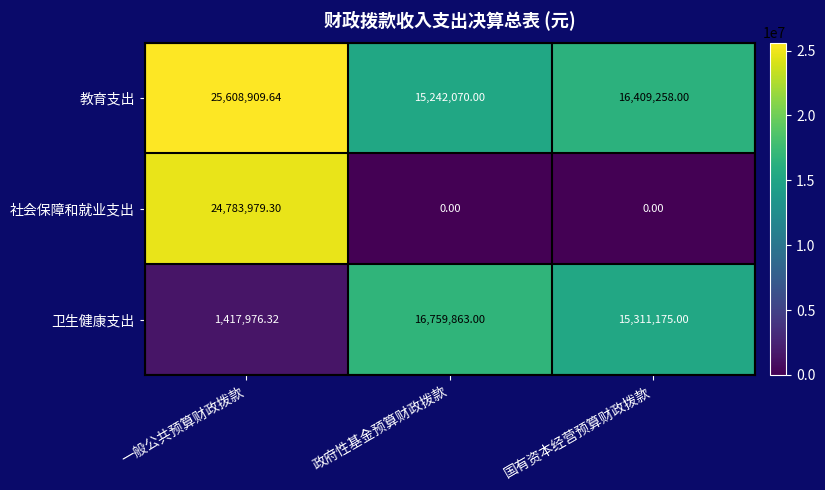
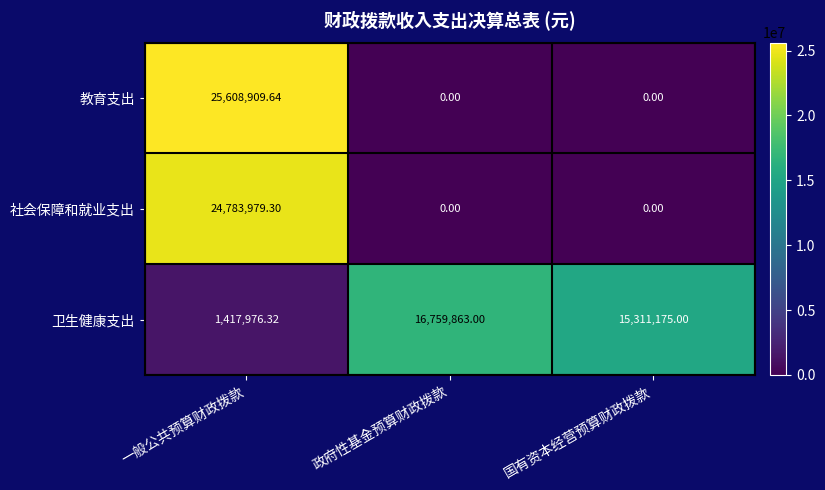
教育支出, 政府性基金预算财政拨款: 15,242,070.00 -> 0.00
教育支出, 国有资本经营预算财政拨款: 16,409,258.00 -> 0.00
